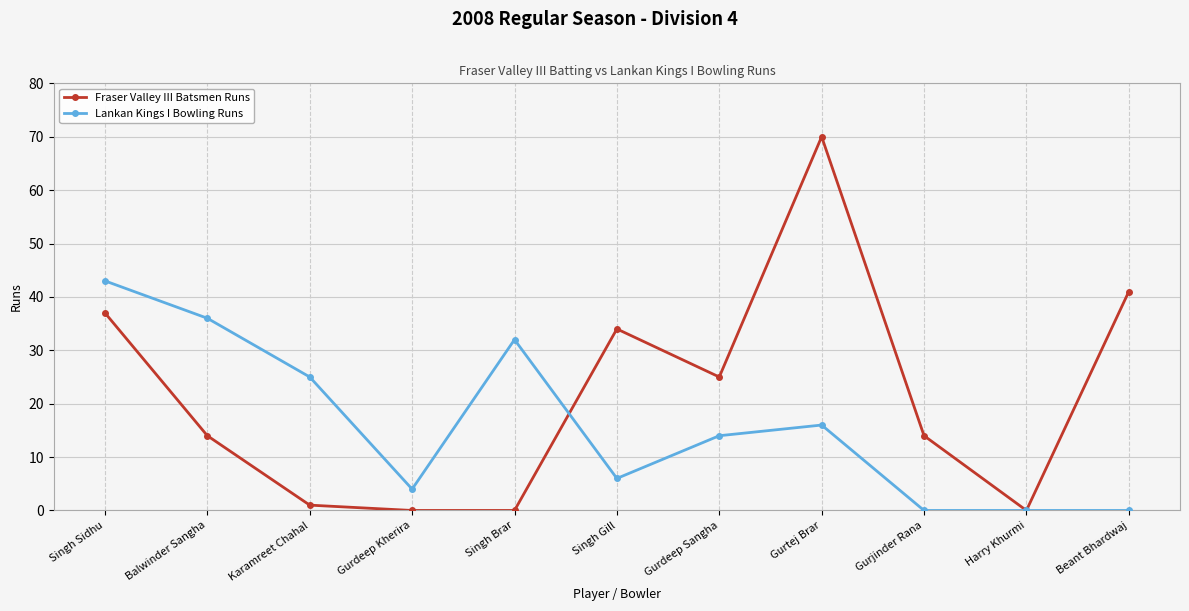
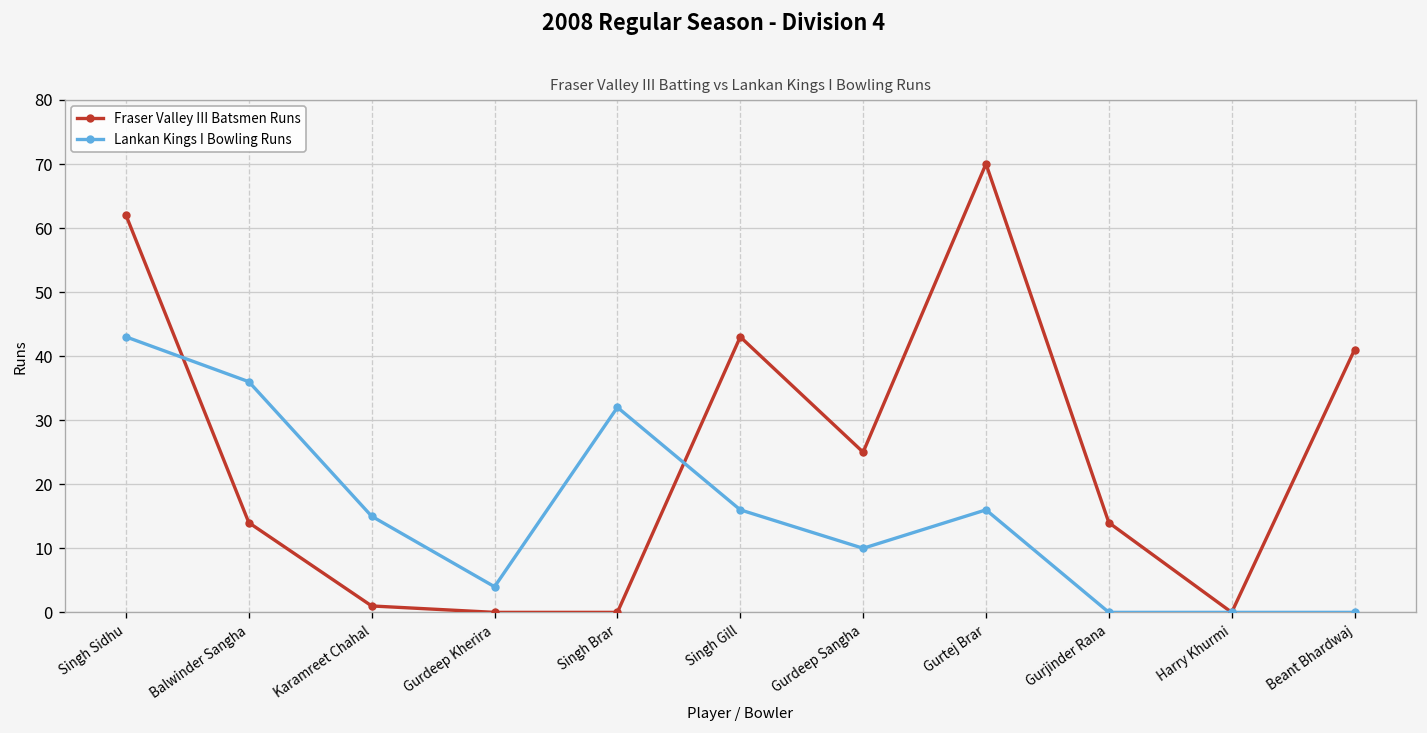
Fraser Valley III Batsmen Runs, Singh Sidhu: 37 -> 62
Lankan Kings I Bowling Runs, Karamreet Chahal: 25 -> 15
Fraser Valley III Batsmen Runs, Singh Gill: 34 -> 43
Lankan Kings I Bowling Runs, Singh Gill: 6 -> 16
Lankan Kings I Bowling Runs, Gurdeep Sangha: 14 -> 10
